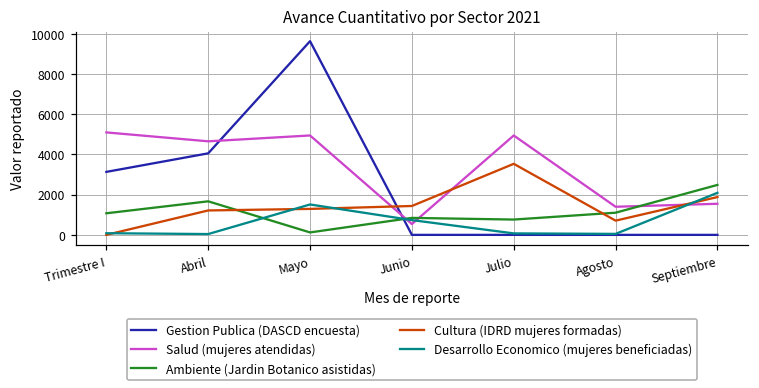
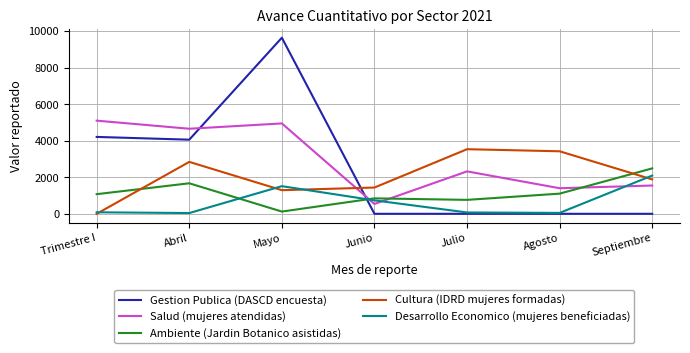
Gestion Publica (DASCD encuesta), Trimestre I: 3100 -> 4200
Cultura (IDRD mujeres formadas), Abril: 1200 -> 2800
Salud (mujeres atendidas), Julio: 4900 -> 2300
Cultura (IDRD mujeres formadas), Agosto: 700 -> 3400
